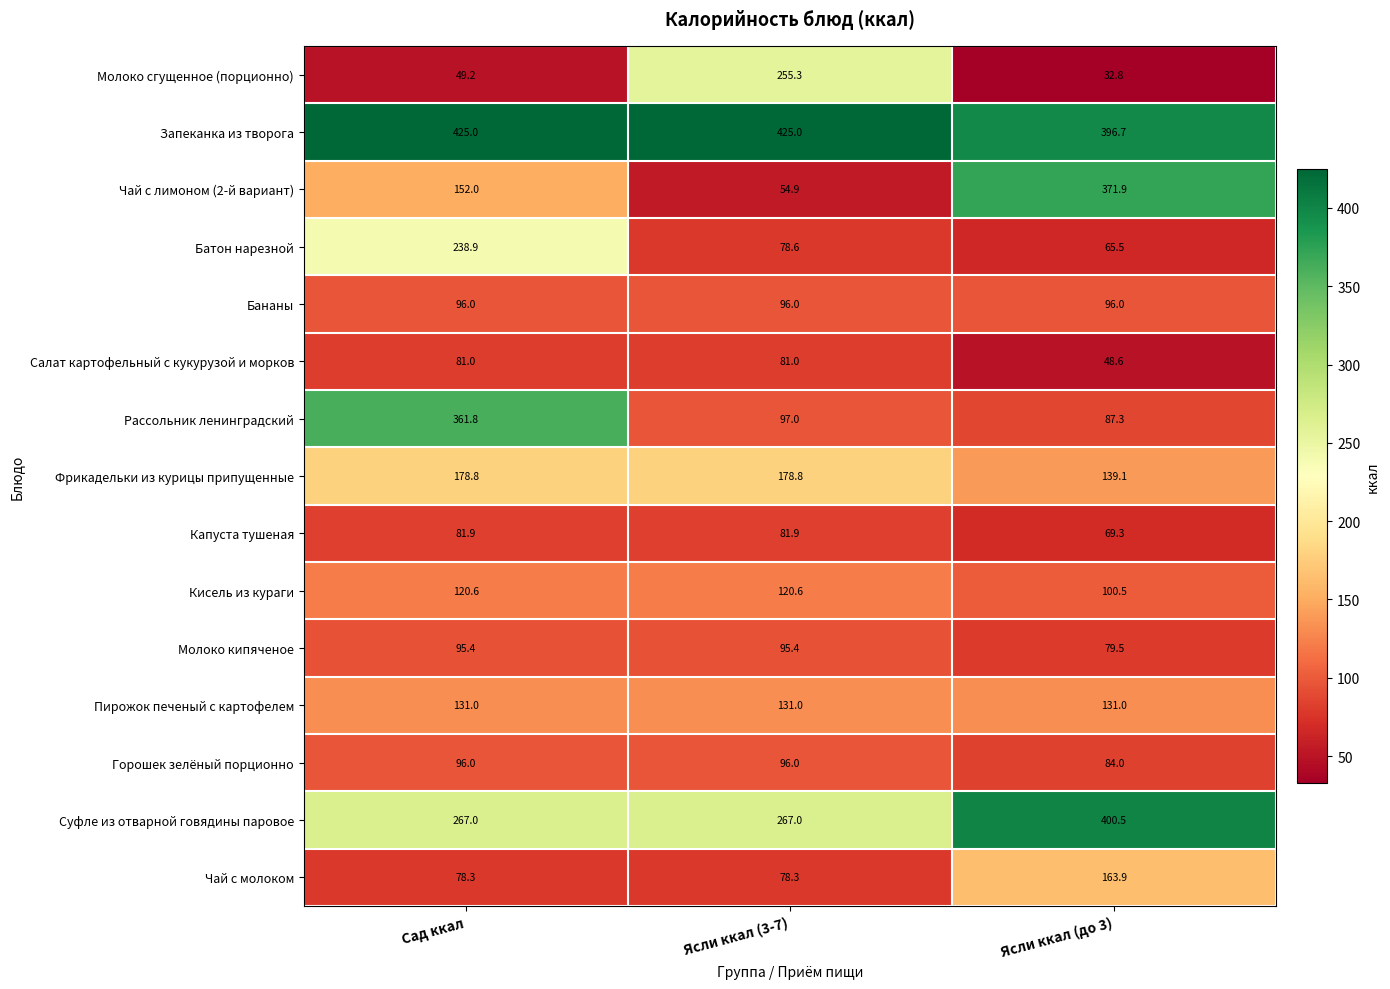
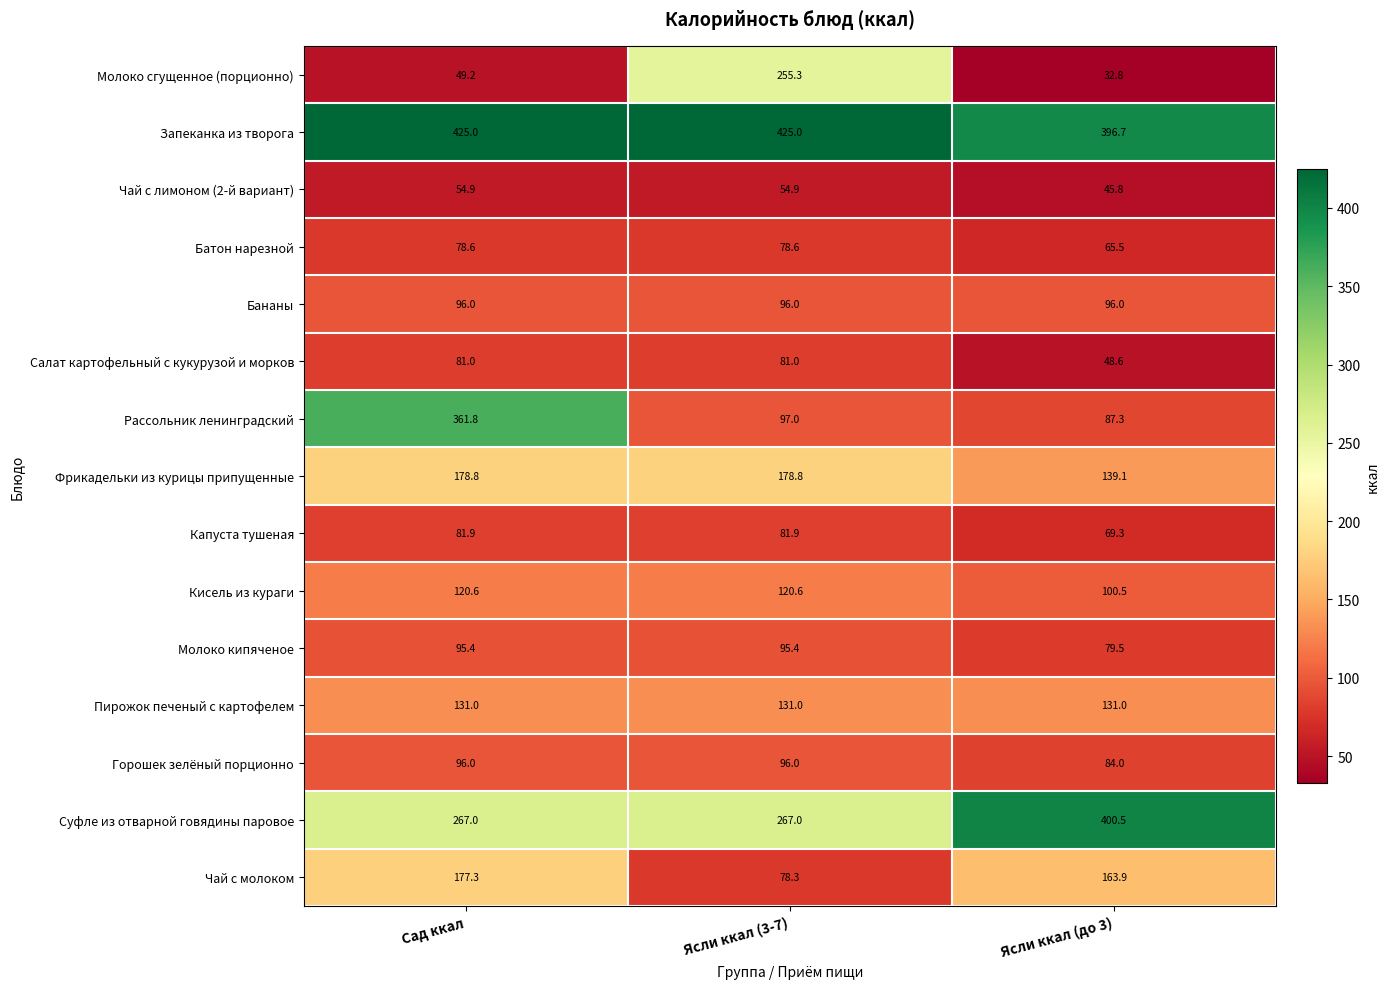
Чай с лимоном (2-й вариант), Сад ккал: 152.0 -> 54.9
Чай с лимоном (2-й вариант), Ясли ккал (до 3): 371.9 -> 45.8
Батон нарезной, Сад ккал: 238.9 -> 78.6
Чай с молоком, Сад ккал: 78.3 -> 177.3
